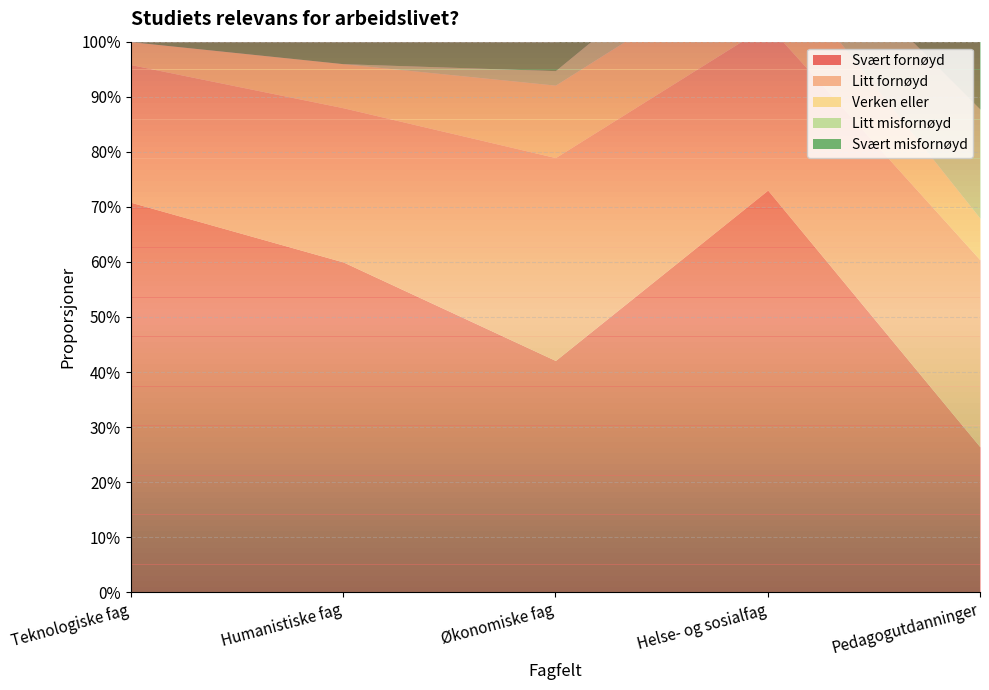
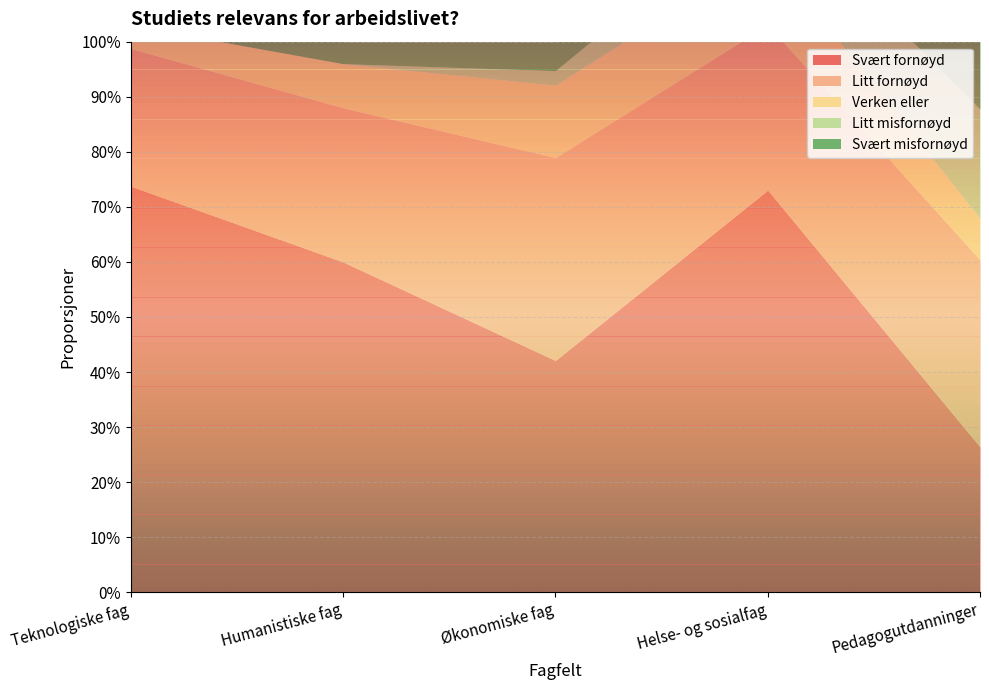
Svært fornøyd, Teknologiske fag: 71% -> 74%
